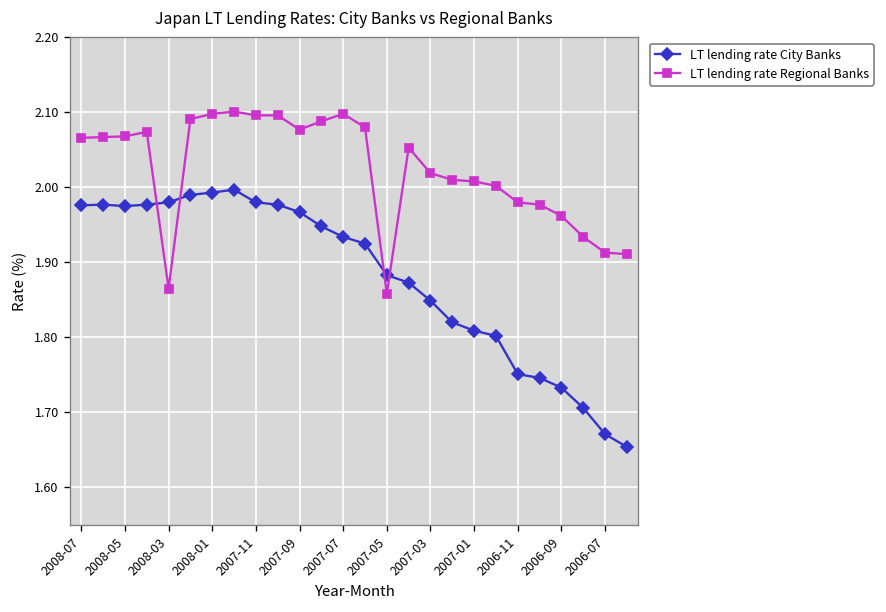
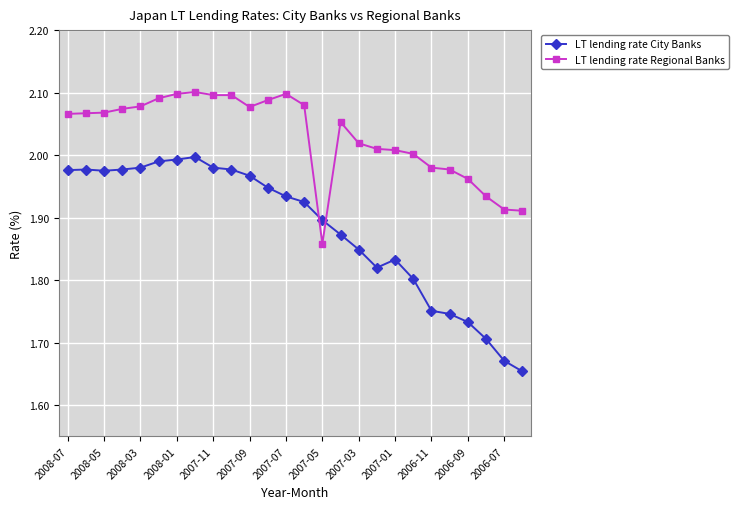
LT lending rate Regional Banks, 2008-03: 1.87 -> 2.08
LT lending rate City Banks, 2007-05: 1.88 -> 1.90
LT lending rate City Banks, 2007-01: 1.81 -> 1.83
